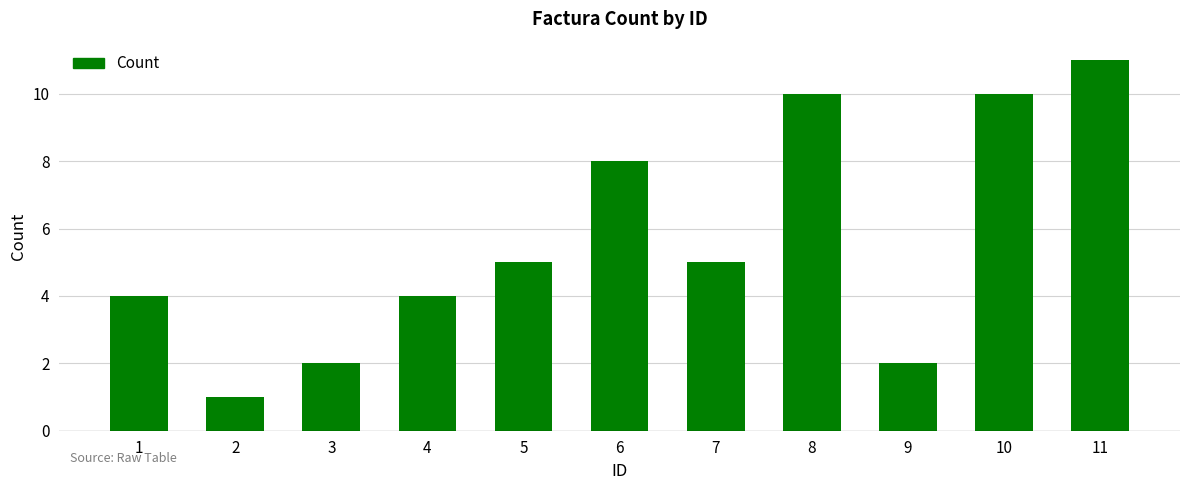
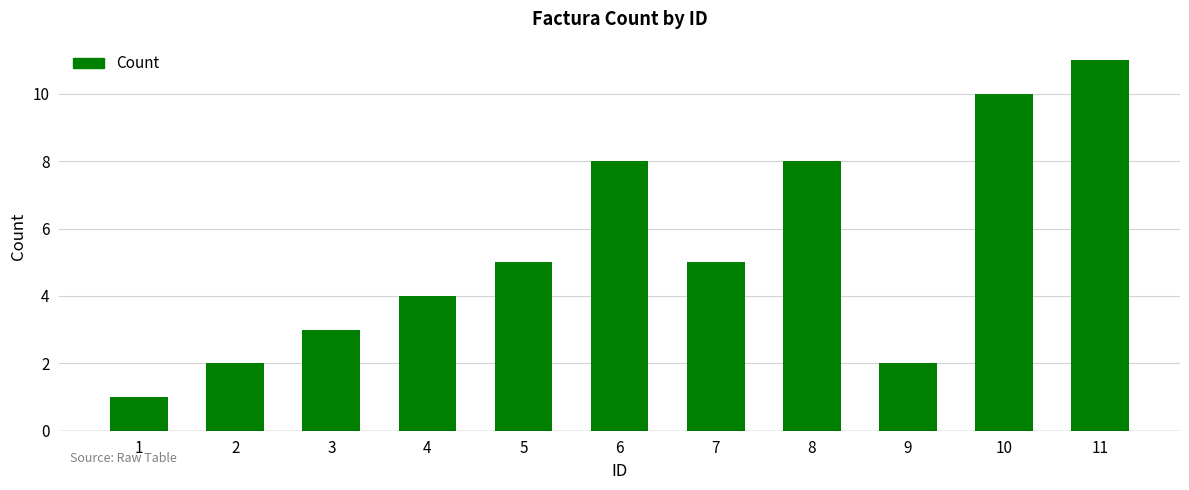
1: 4 -> 1
2: 1 -> 2
3: 2 -> 3
8: 10 -> 8
